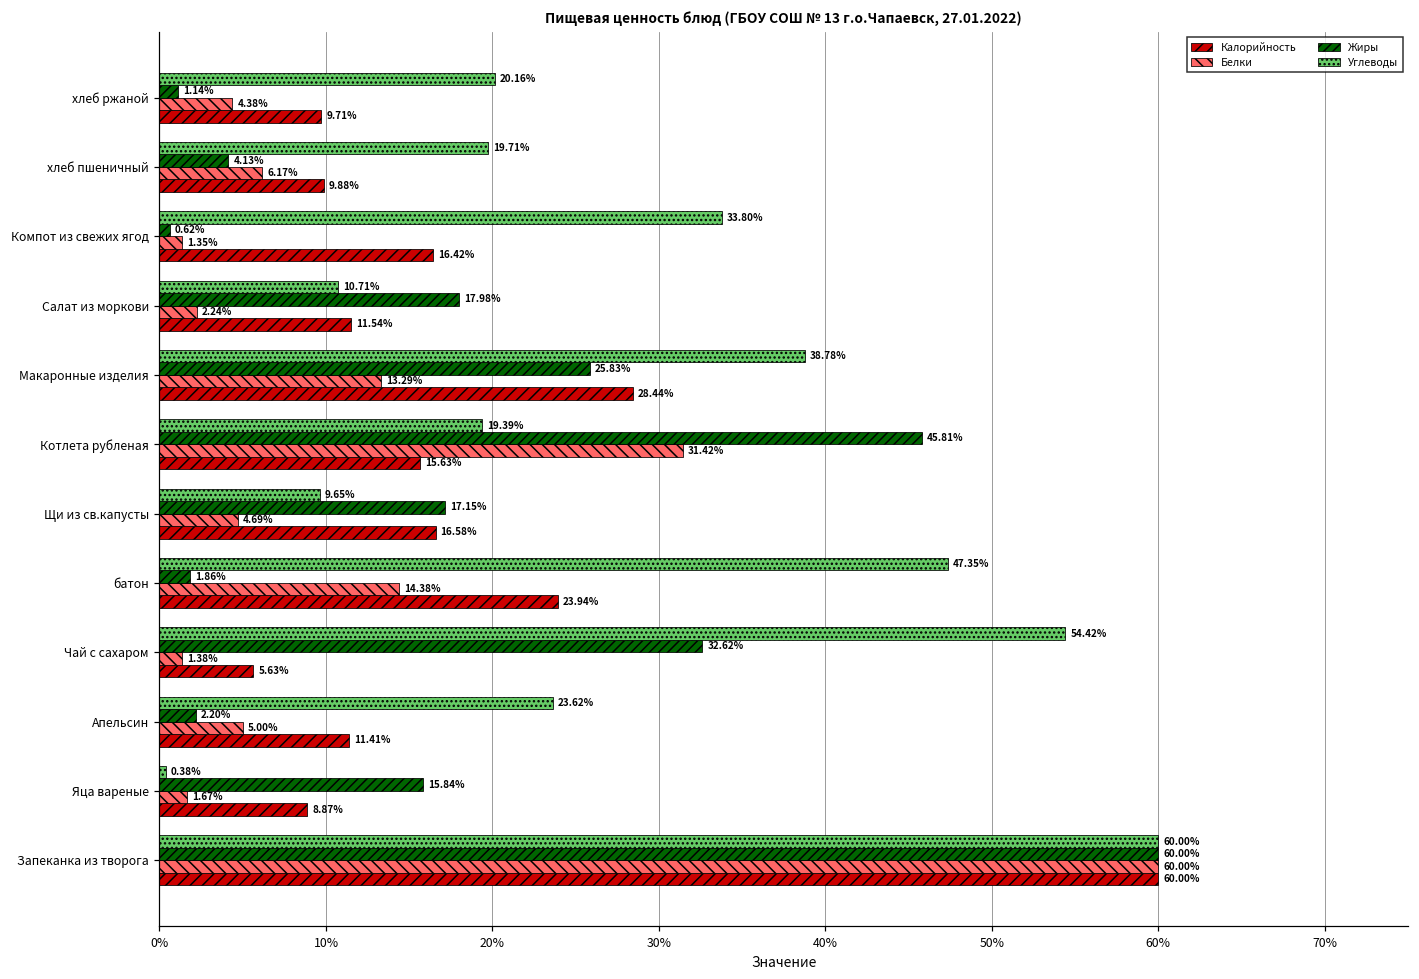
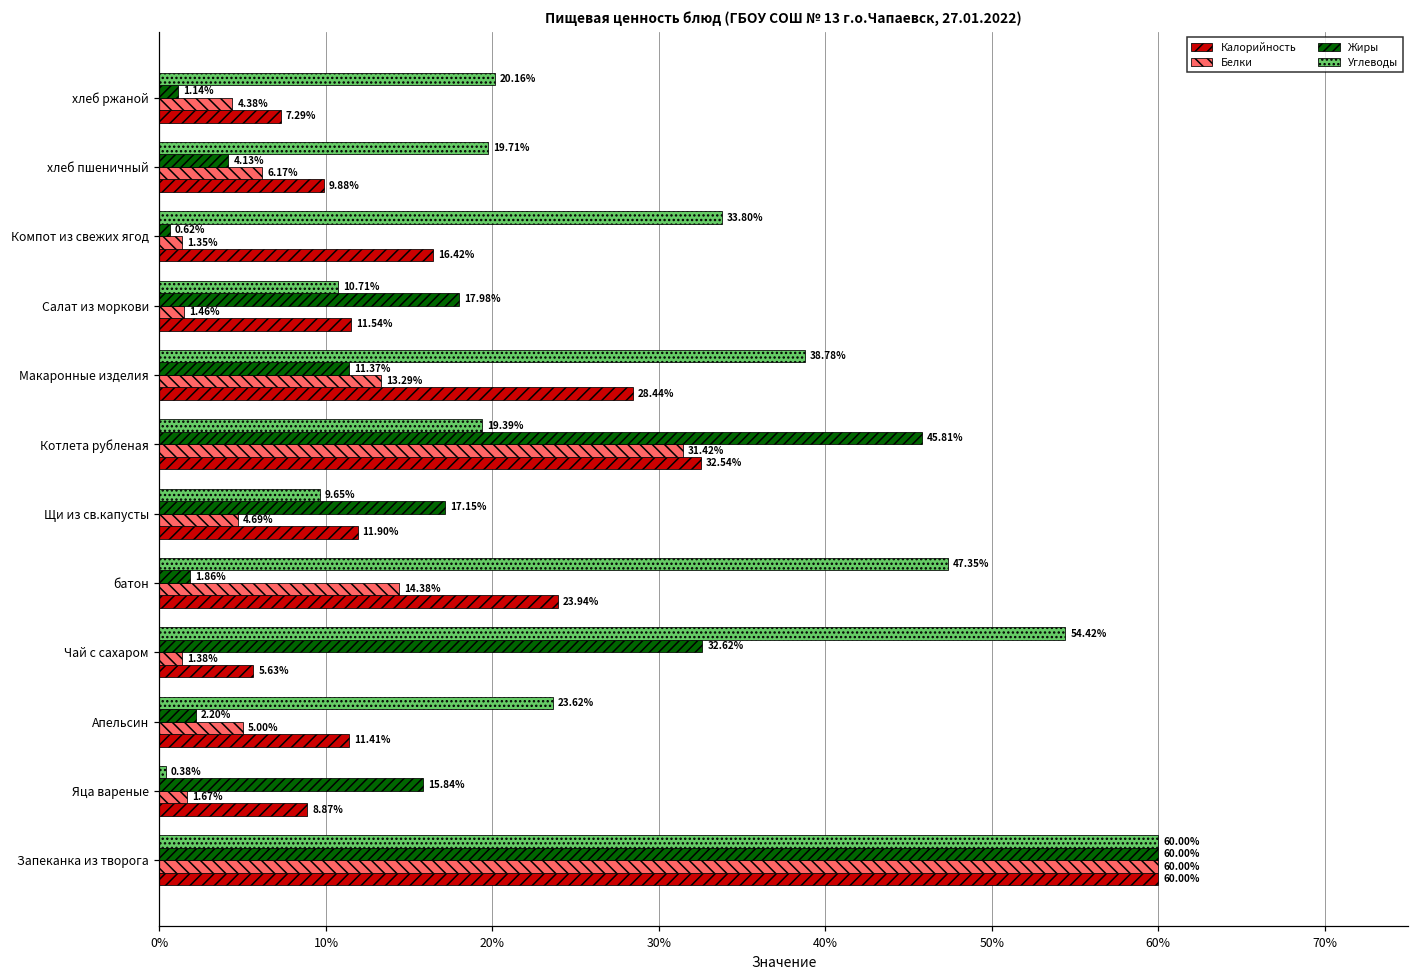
Калорийность, хлеб ржаной: 9.71% -> 7.29%
Белки, Салат из моркови: 2.24% -> 1.46%
Жиры, Макаронные изделия: 25.83% -> 11.37%
Калорийность, Котлета рубленая: 15.63% -> 32.54%
Калорийность, Щи из св.капусты: 16.58% -> 11.90%
